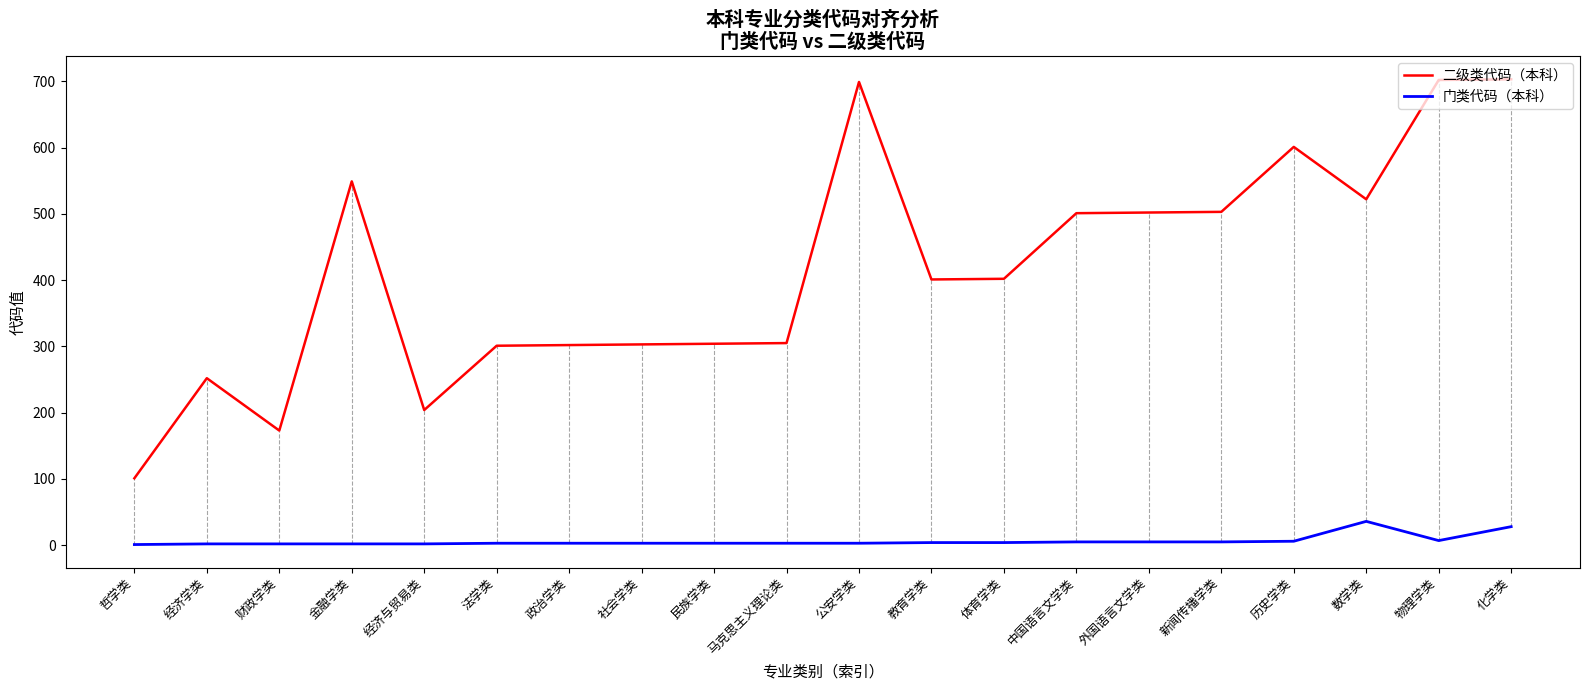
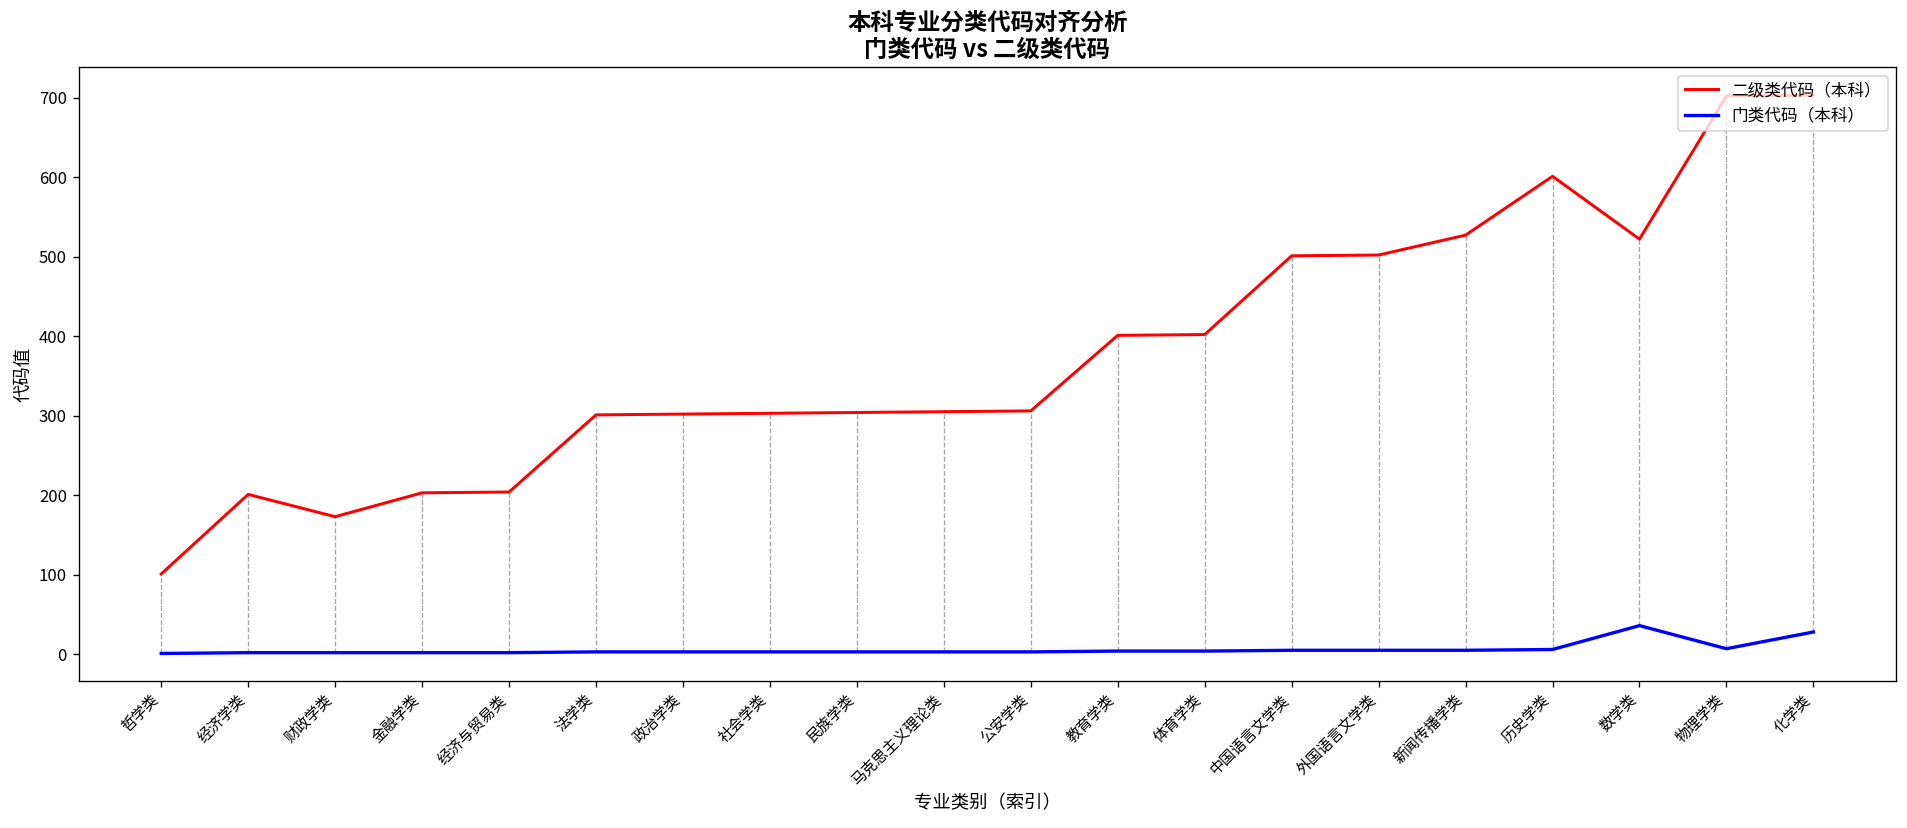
二级类代码（本科）, 经济学类: 250 -> 200
二级类代码（本科）, 金融学类: 550 -> 200
二级类代码（本科）, 公安学类: 700 -> 310
二级类代码（本科）, 新闻传播学类: 500 -> 530
